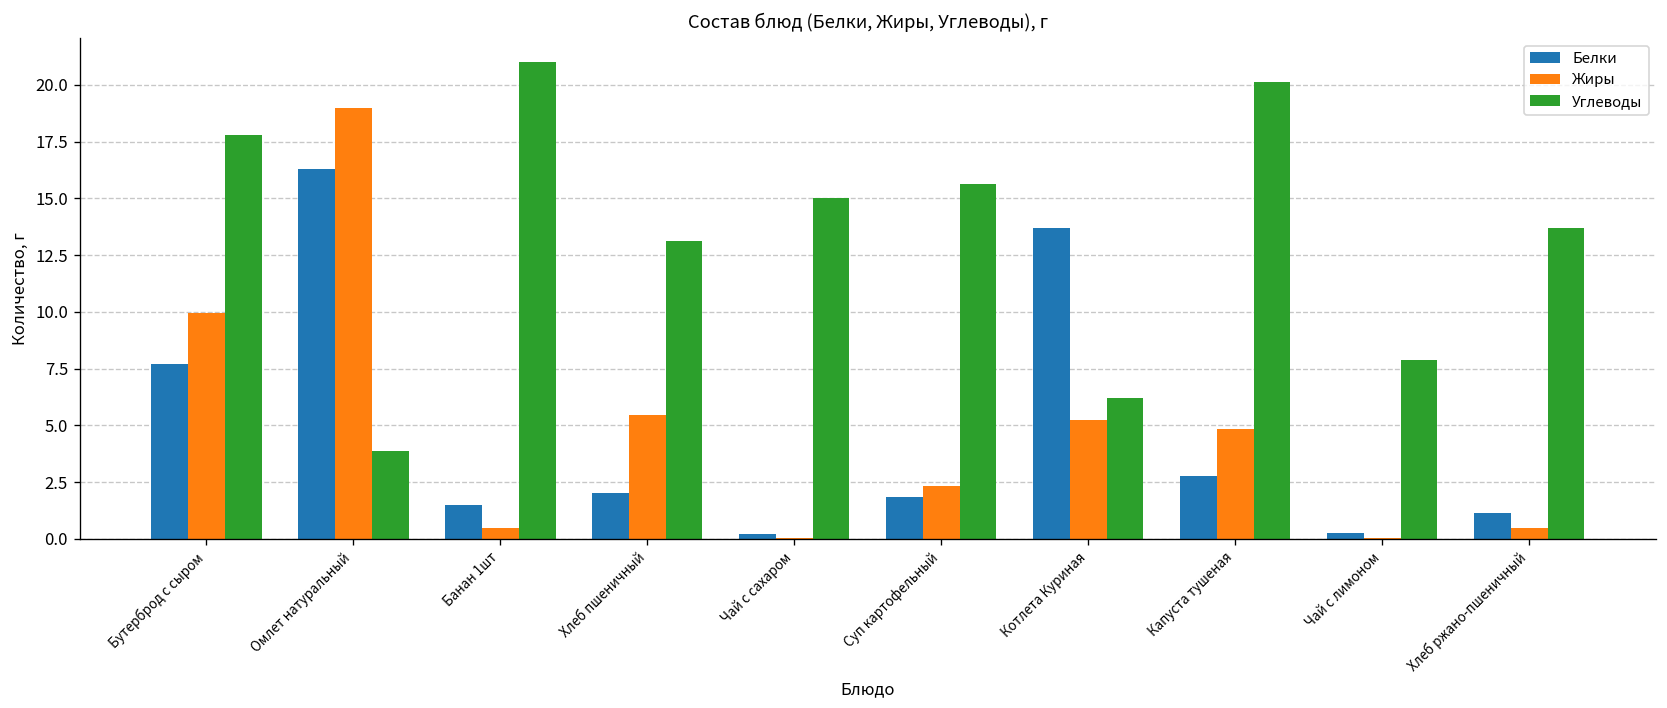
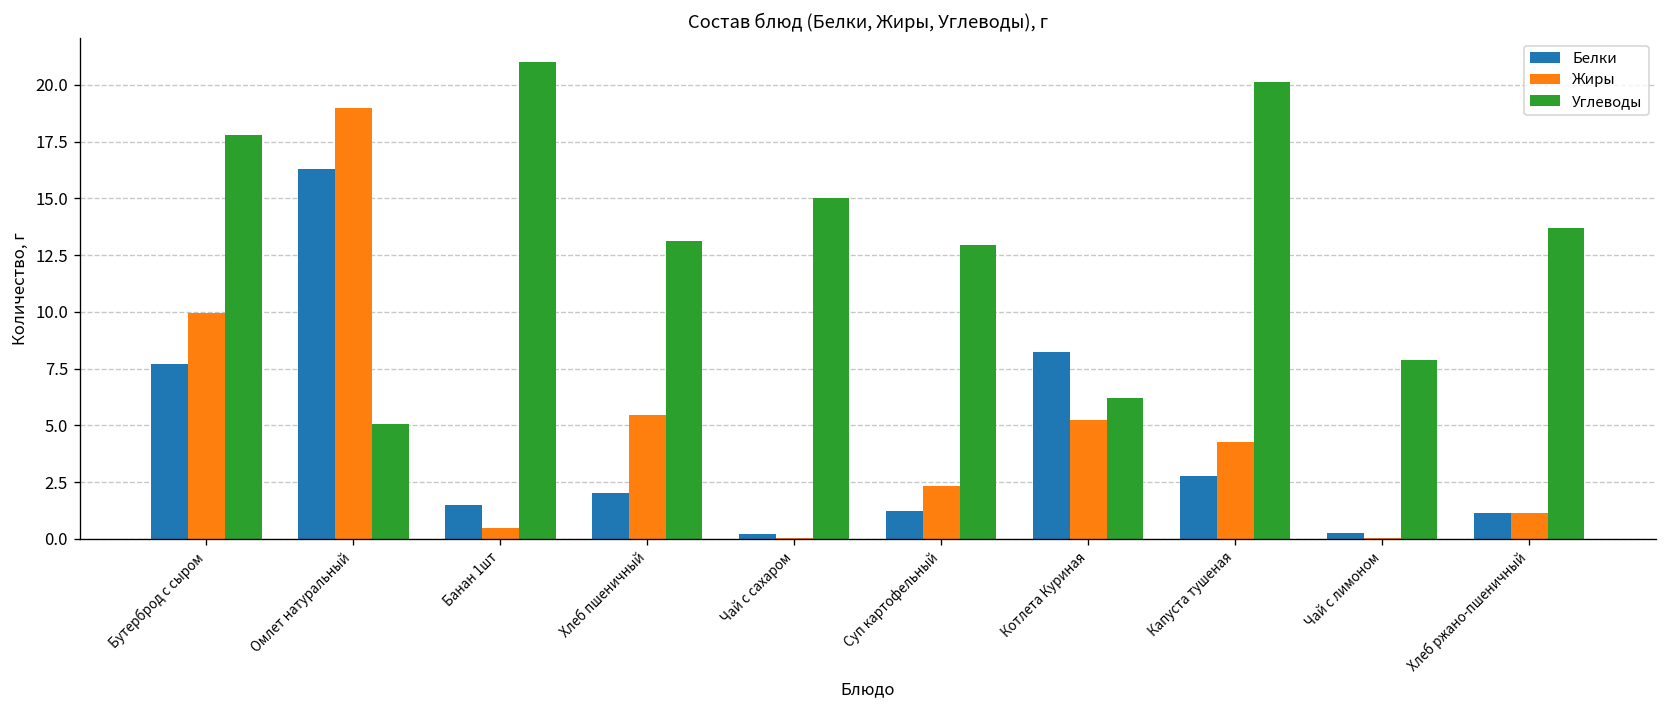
Углеводы, Омлет натуральный: 3.9 -> 5.0
Белки, Суп картофельный: 1.8 -> 1.2
Углеводы, Суп картофельный: 15.6 -> 12.9
Белки, Котлета Куриная: 13.7 -> 8.2
Жиры, Капуста тушеная: 4.8 -> 4.3
Жиры, Хлеб ржано-пшеничный: 0.5 -> 1.2
